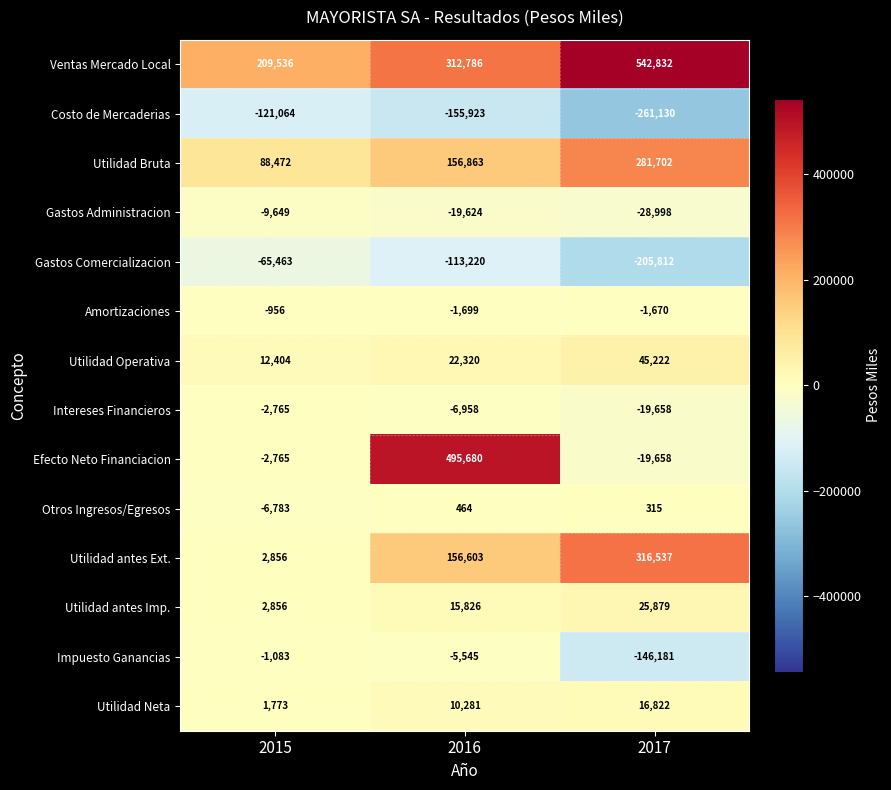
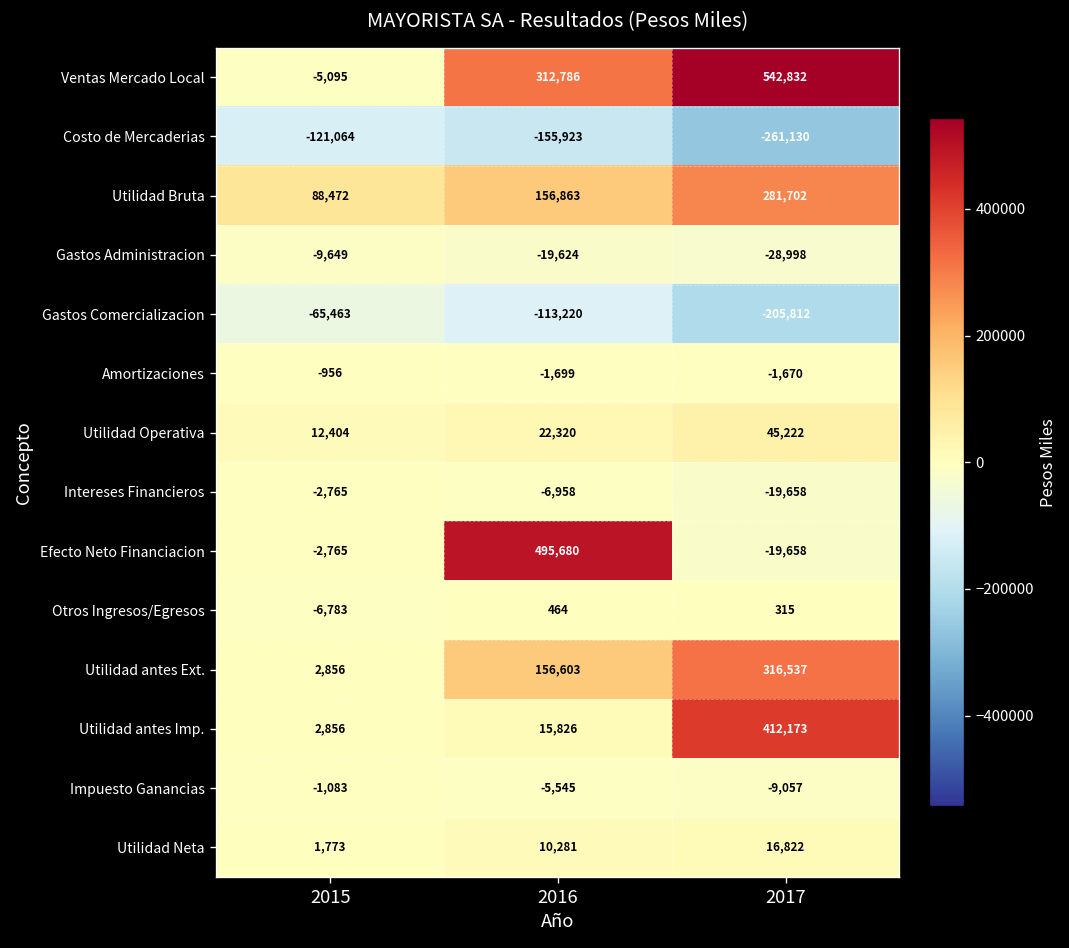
Ventas Mercado Local, 2015: 209,536 -> -5,095
Utilidad antes Imp., 2017: 25,879 -> 412,173
Impuesto Ganancias, 2017: -146,181 -> -9,057
